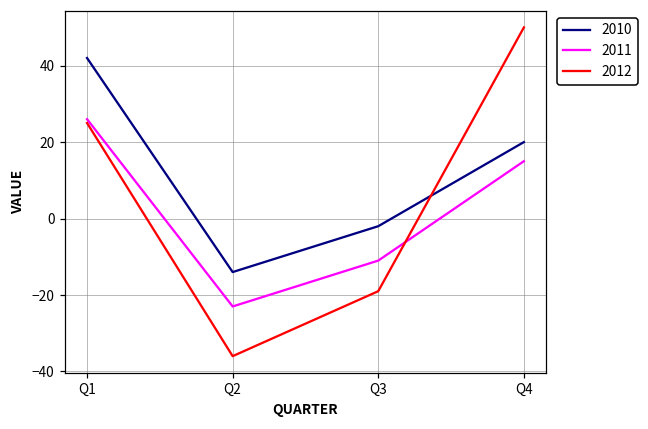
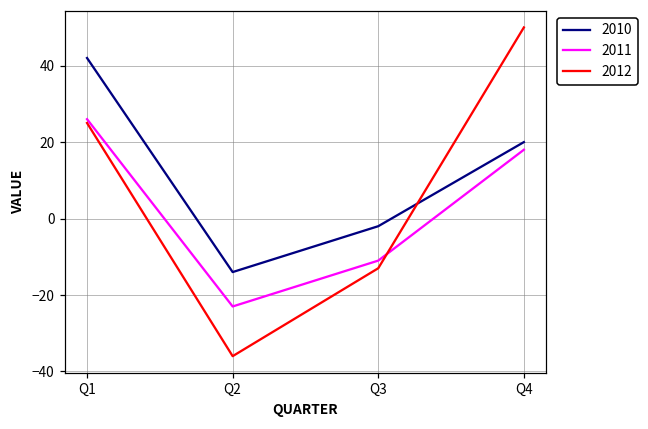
2012, Q3: -19 -> -13
2011, Q4: 15 -> 18
